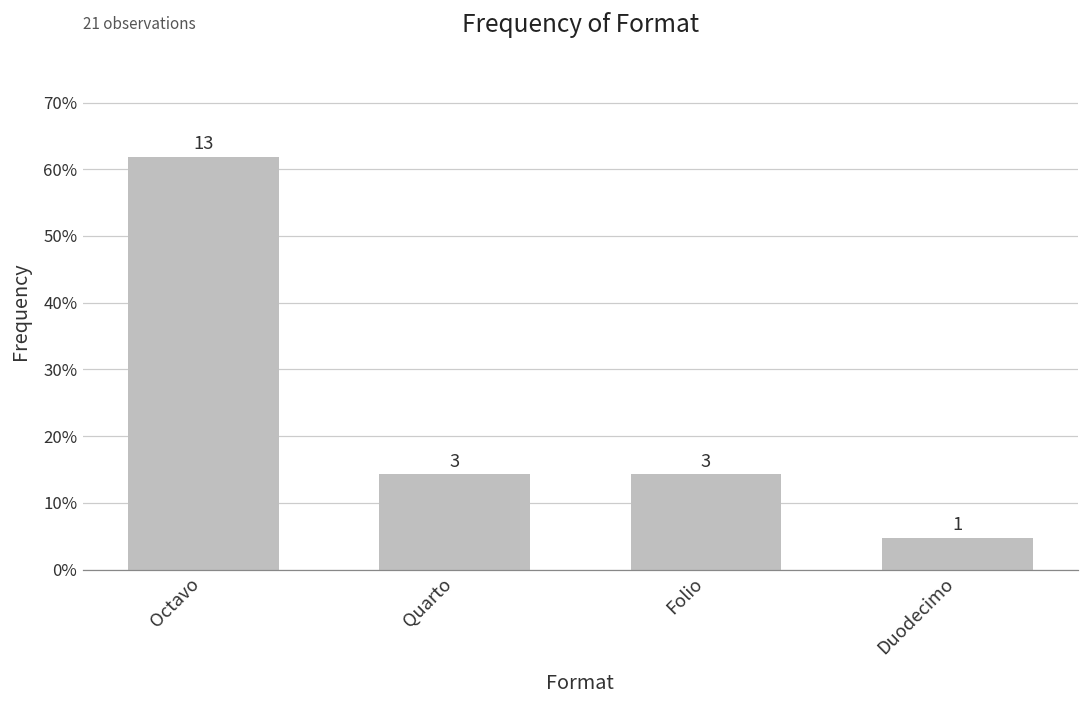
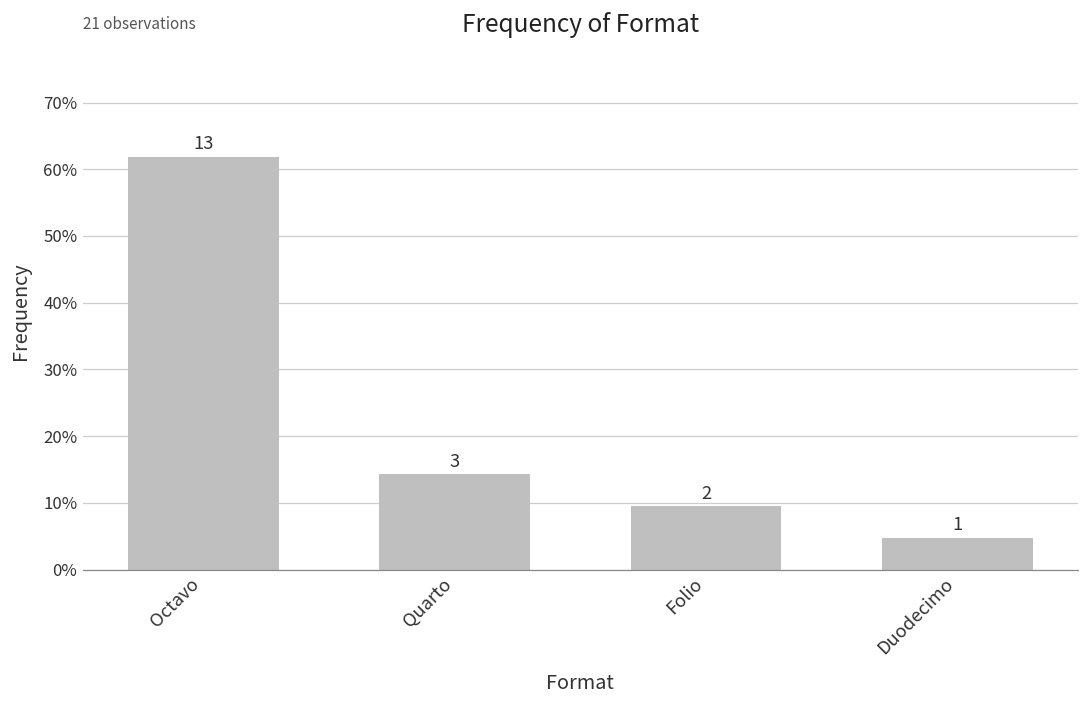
Folio: 3 -> 2
